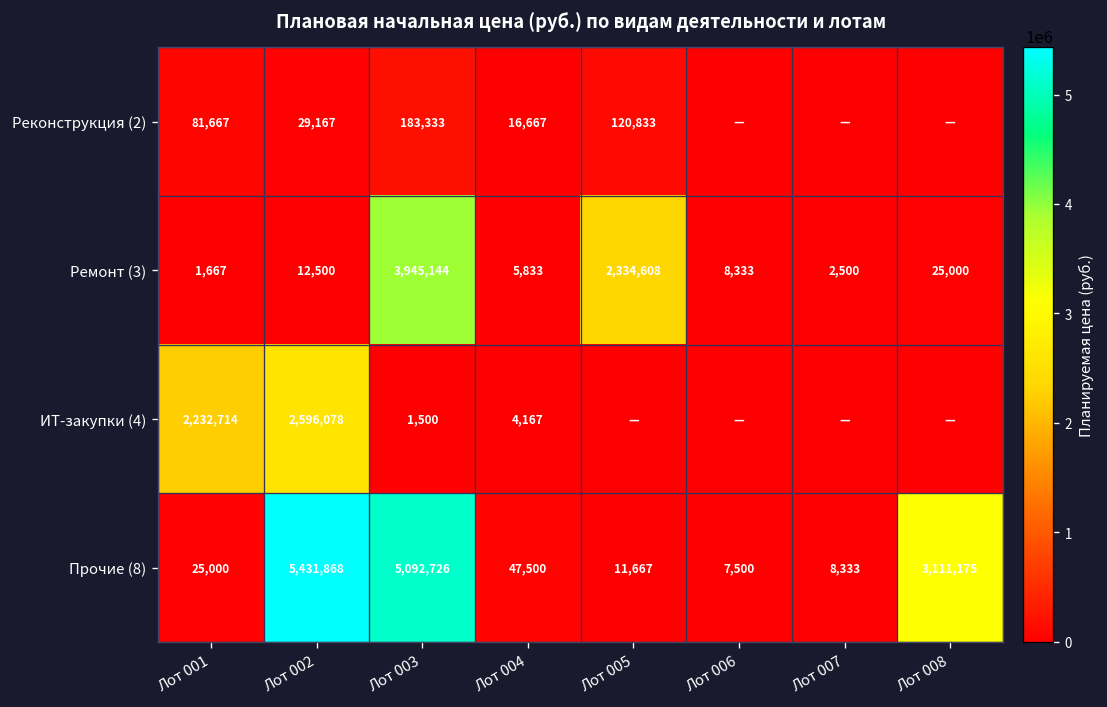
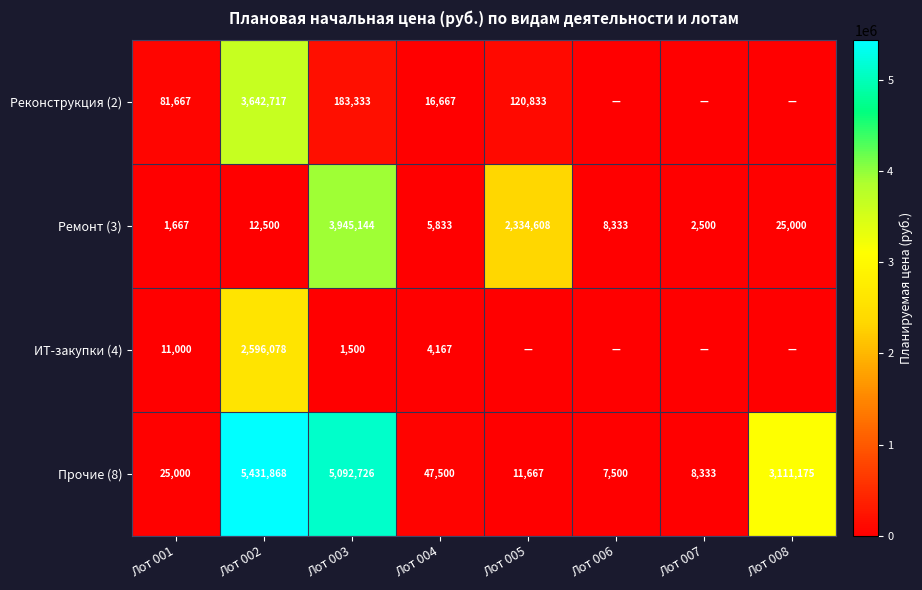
Реконструкция (2), Лот 002: 29,167 -> 3,642,717
ИТ-закупки (4), Лот 001: 2,232,714 -> 11,000
